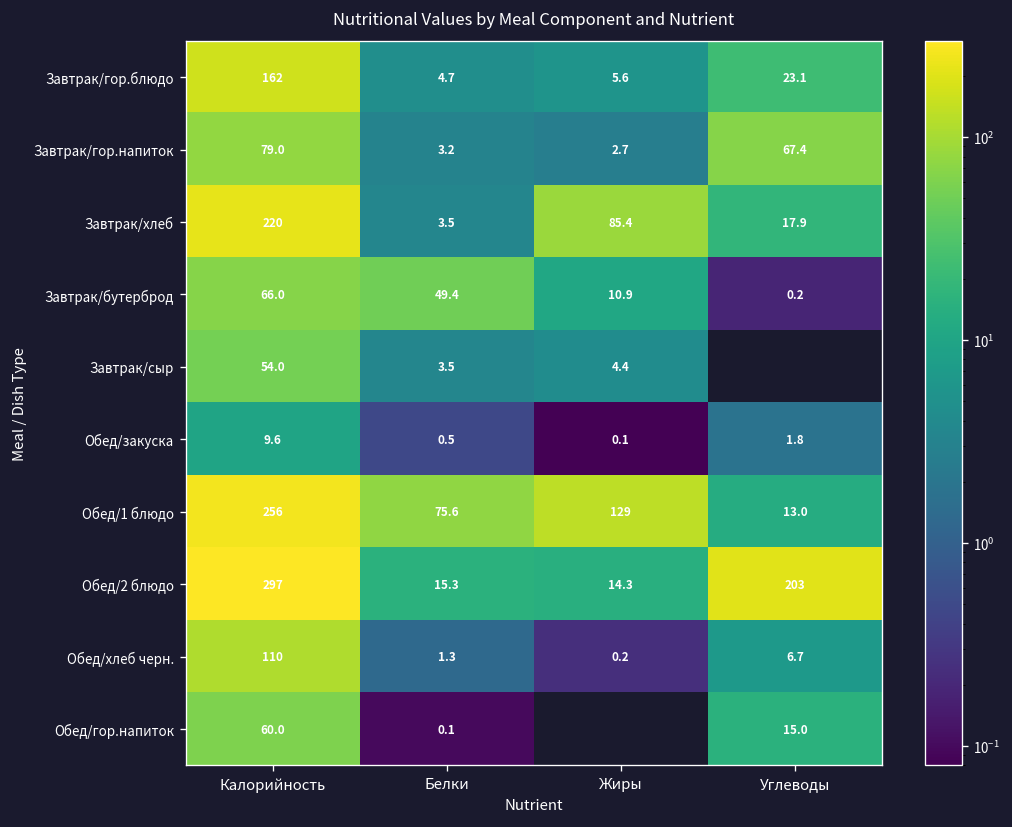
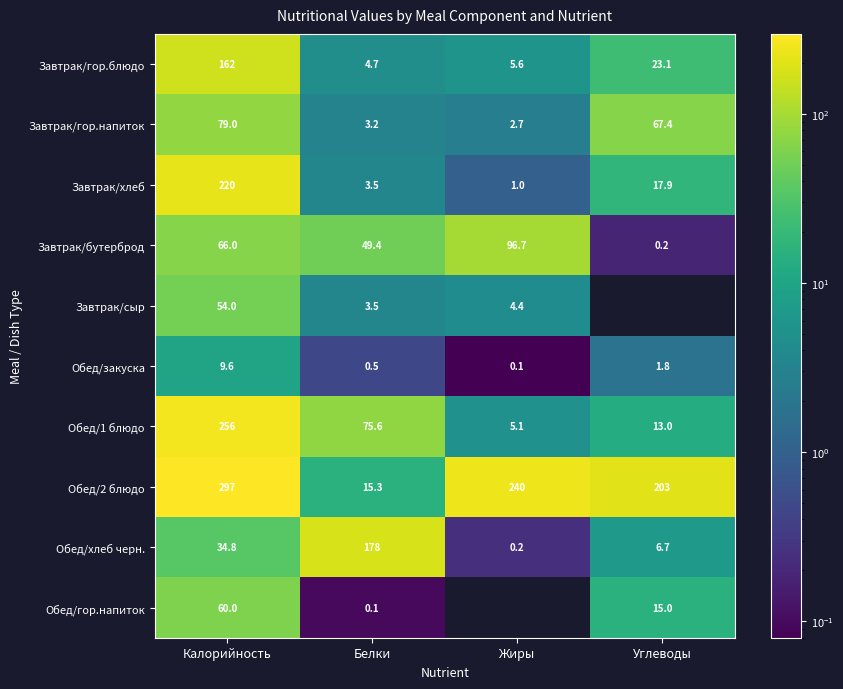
Завтрак/хлеб, Жиры: 85.4 -> 1.0
Завтрак/бутерброд, Жиры: 10.9 -> 96.7
Обед/1 блюдо, Жиры: 129 -> 5.1
Обед/2 блюдо, Жиры: 14.3 -> 240
Обед/хлеб черн., Калорийность: 110 -> 34.8
Обед/хлеб черн., Белки: 1.3 -> 178
